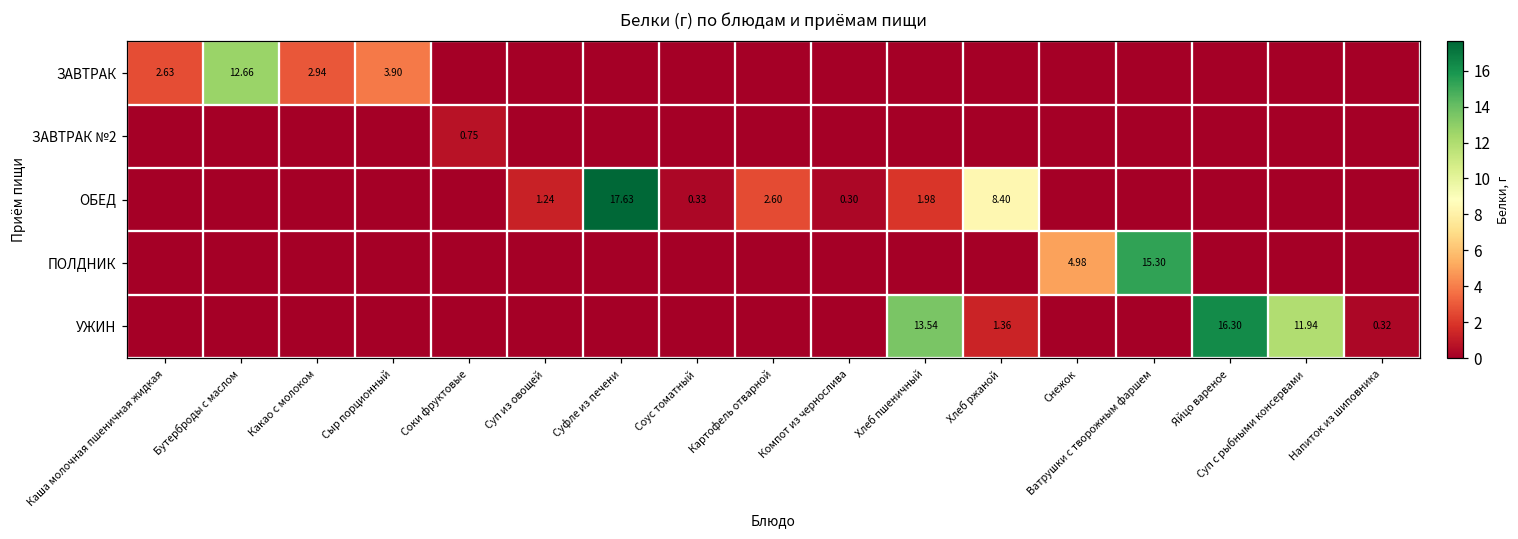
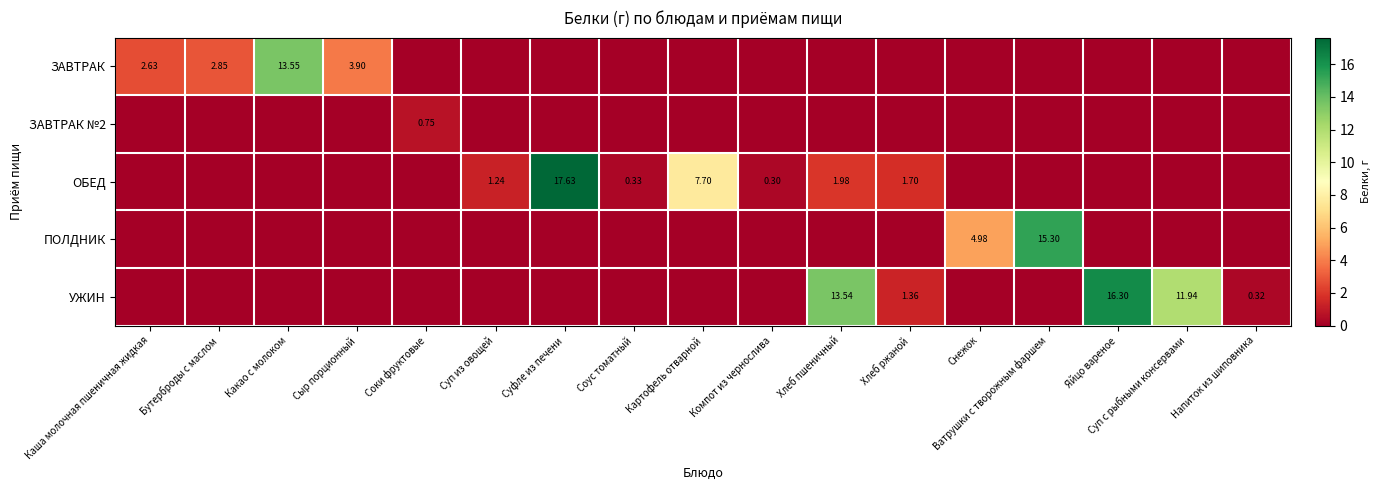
ЗАВТРАК, Бутерброды с маслом: 12.66 -> 2.85
ЗАВТРАК, Какао с молоком: 2.94 -> 13.55
ОБЕД, Картофель отварной: 2.60 -> 7.70
ОБЕД, Хлеб ржаной: 8.40 -> 1.70
